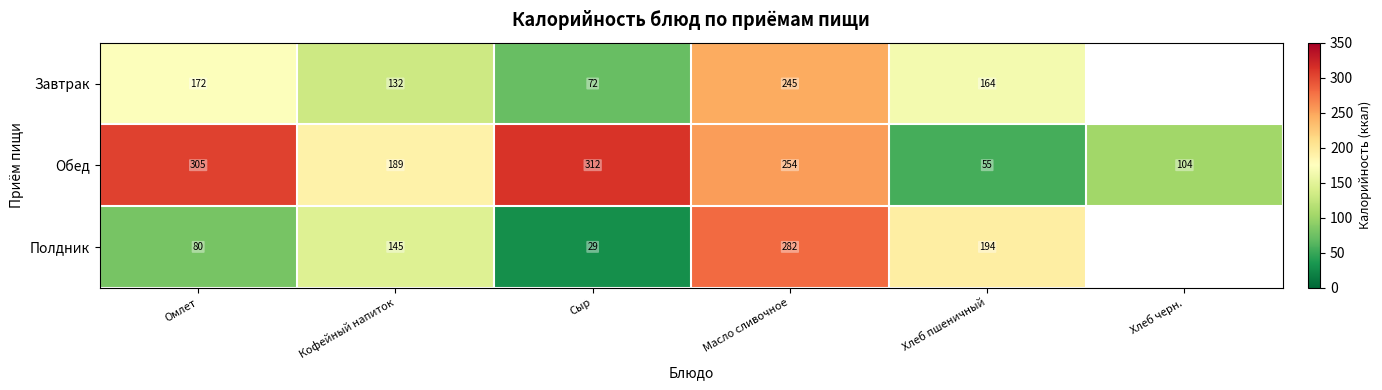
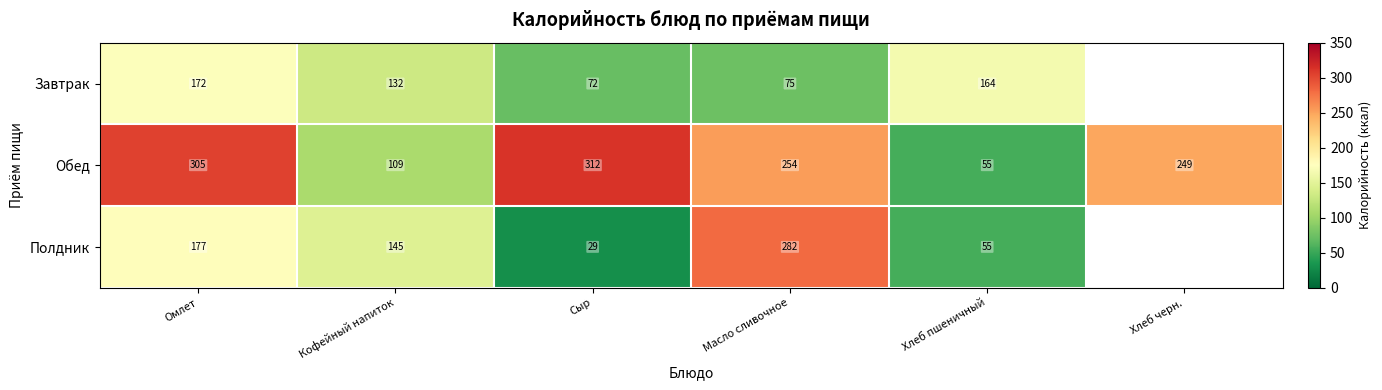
Завтрак, Масло сливочное: 245 -> 75
Обед, Кофейный напиток: 189 -> 109
Обед, Хлеб черн.: 104 -> 249
Полдник, Омлет: 80 -> 177
Полдник, Хлеб пшеничный: 194 -> 55
